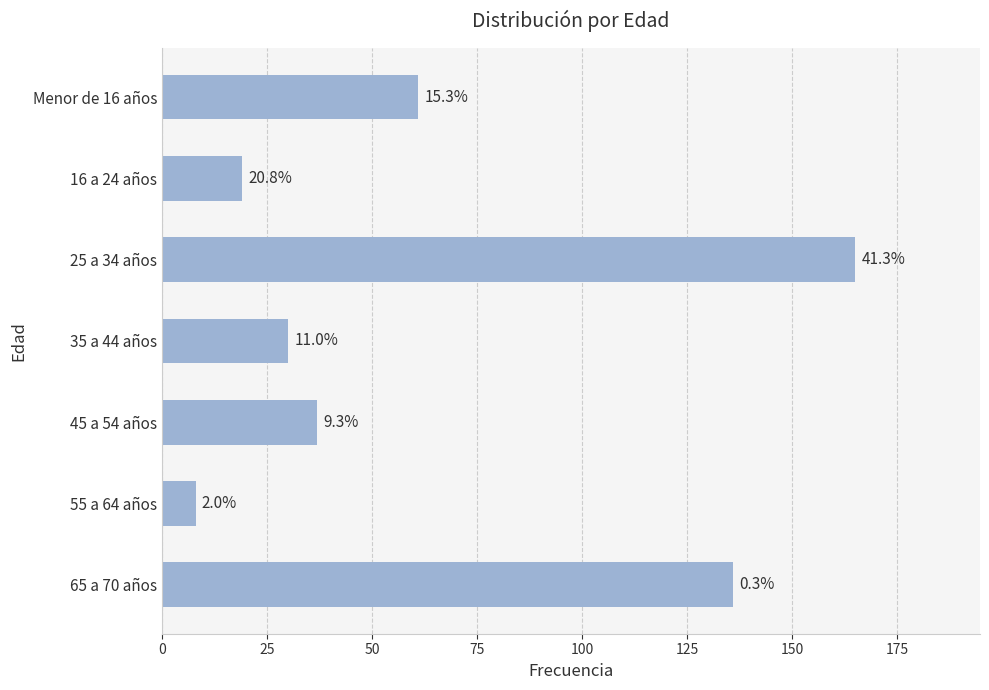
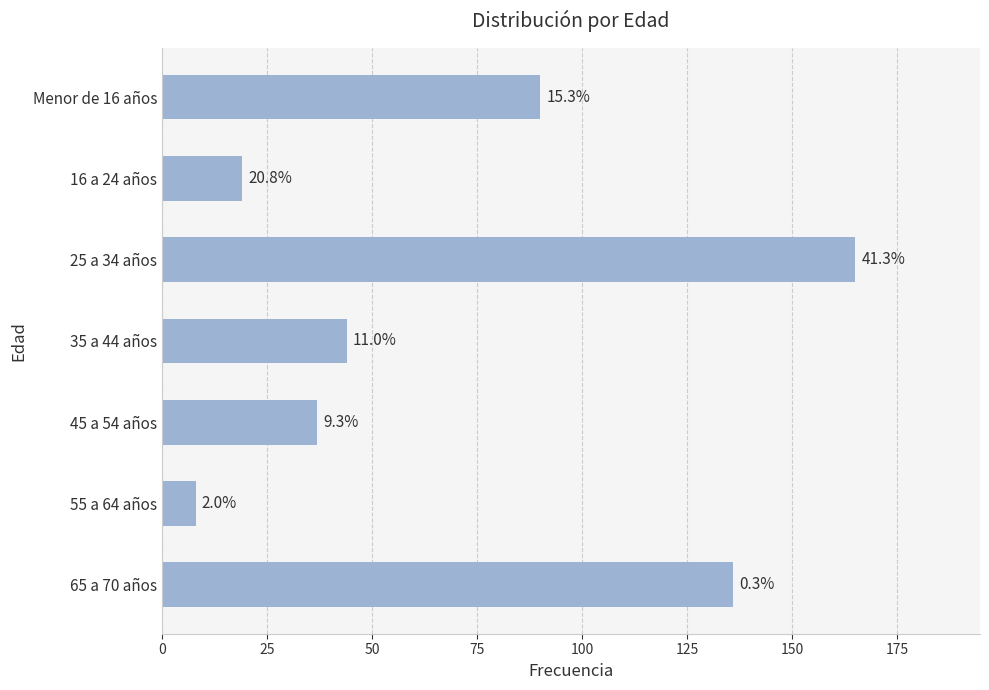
Menor de 16 años: 61 -> 90
35 a 44 años: 30 -> 44
